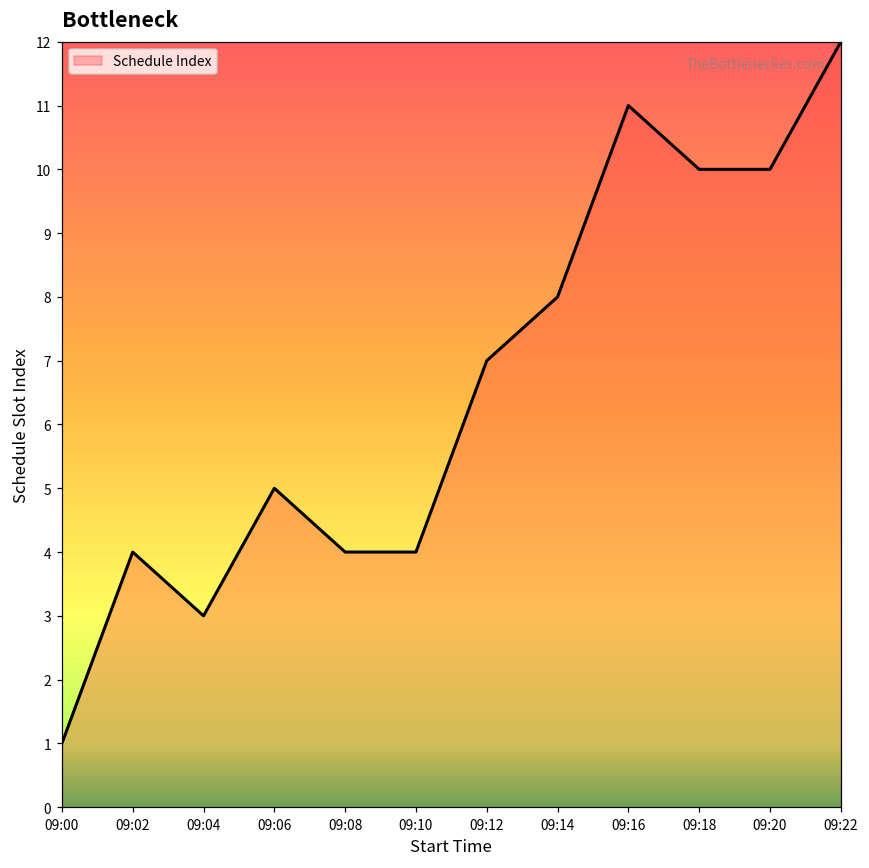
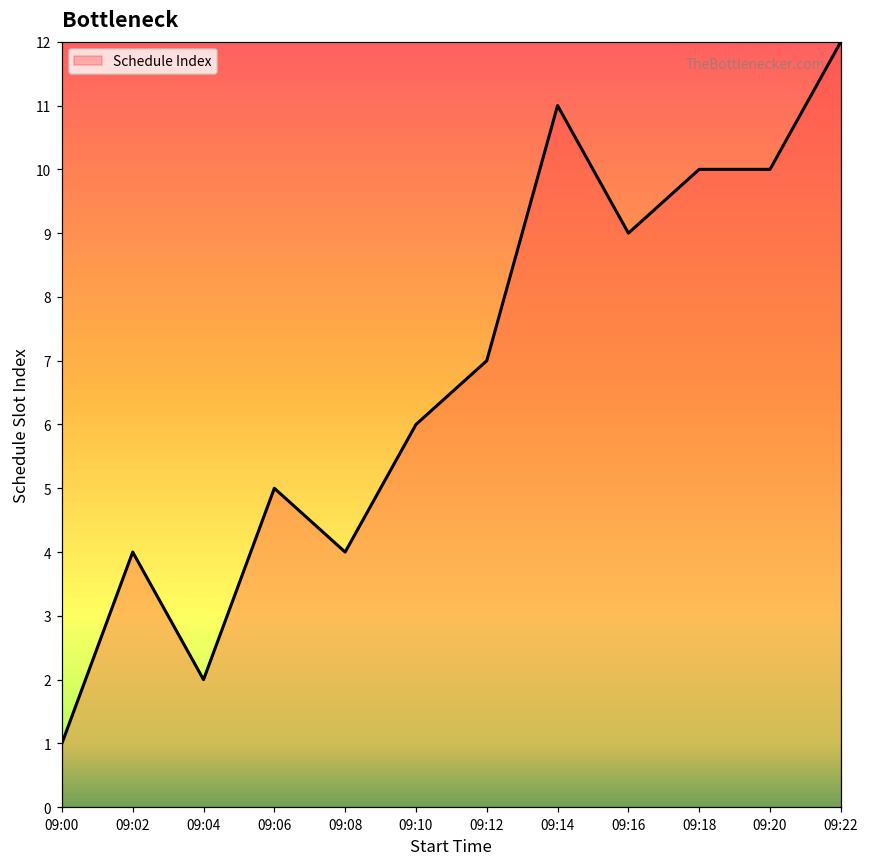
09:04: 3 -> 2
09:10: 4 -> 6
09:14: 8 -> 11
09:16: 11 -> 9
